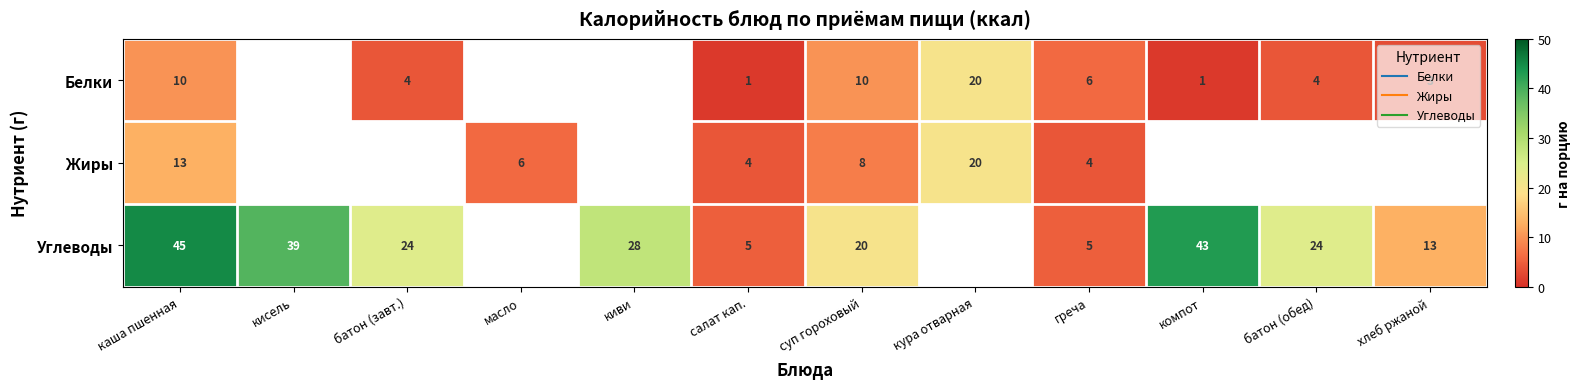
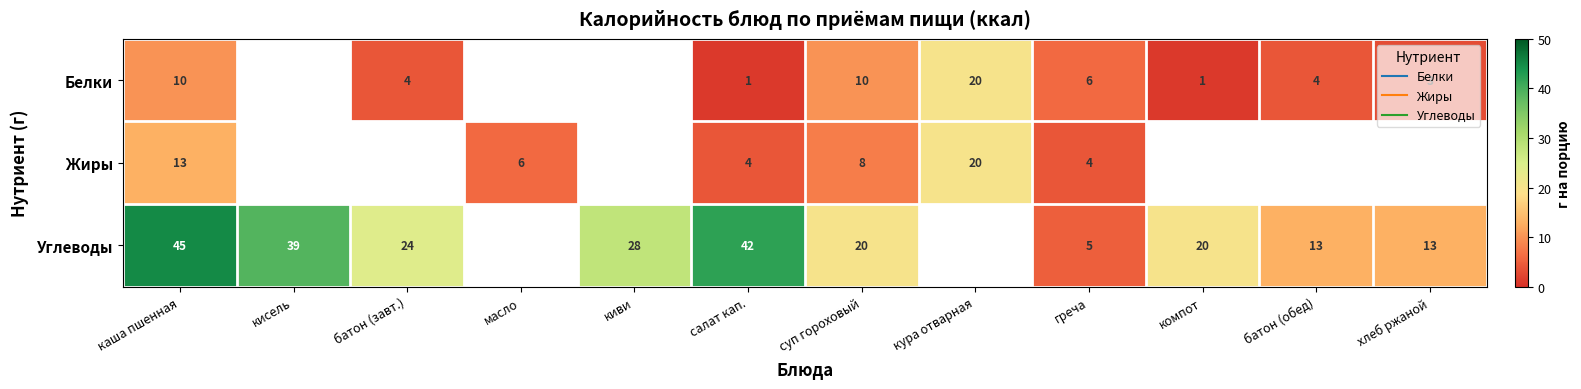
Углеводы, салат кап.: 5 -> 42
Углеводы, компот: 43 -> 20
Углеводы, батон (обед): 24 -> 13
